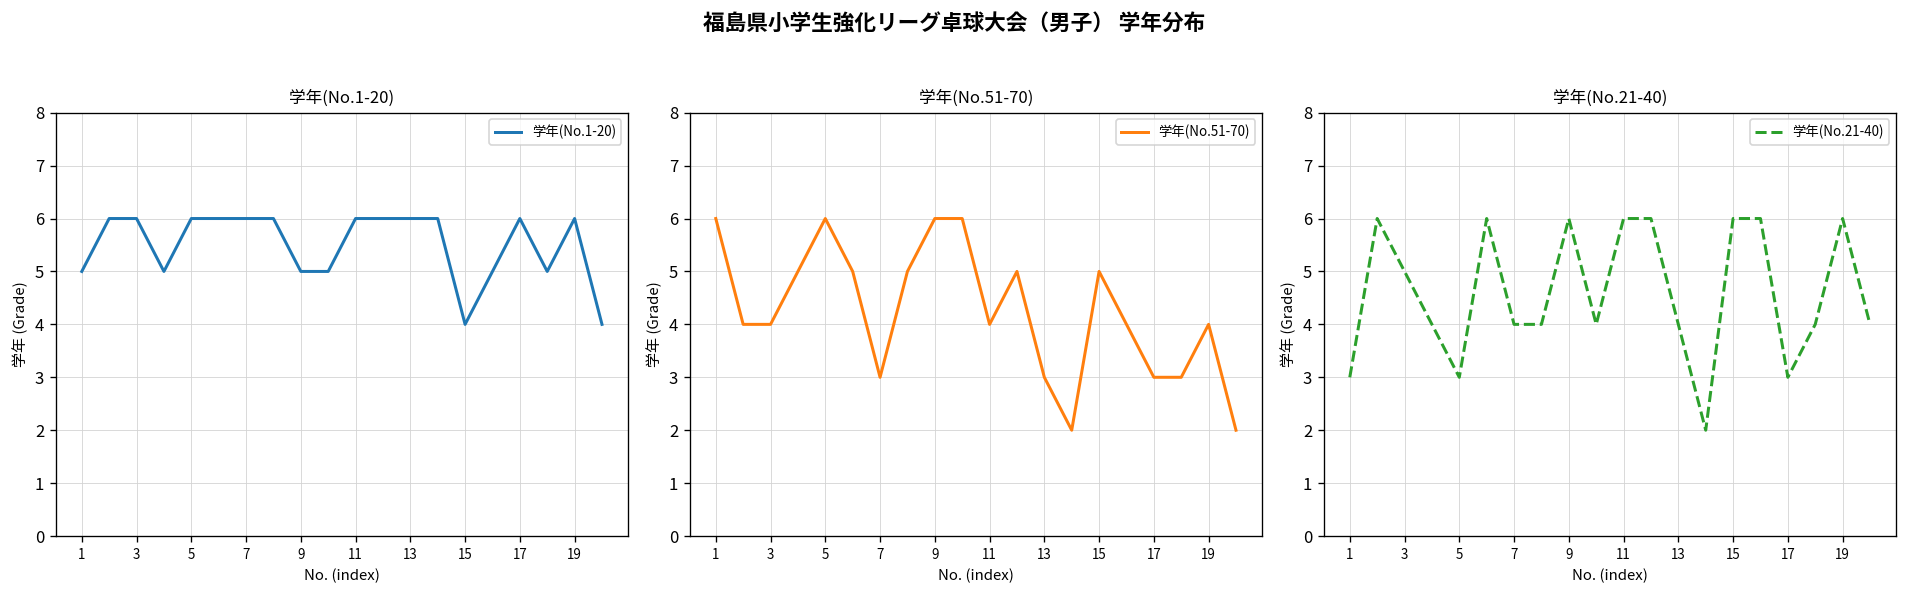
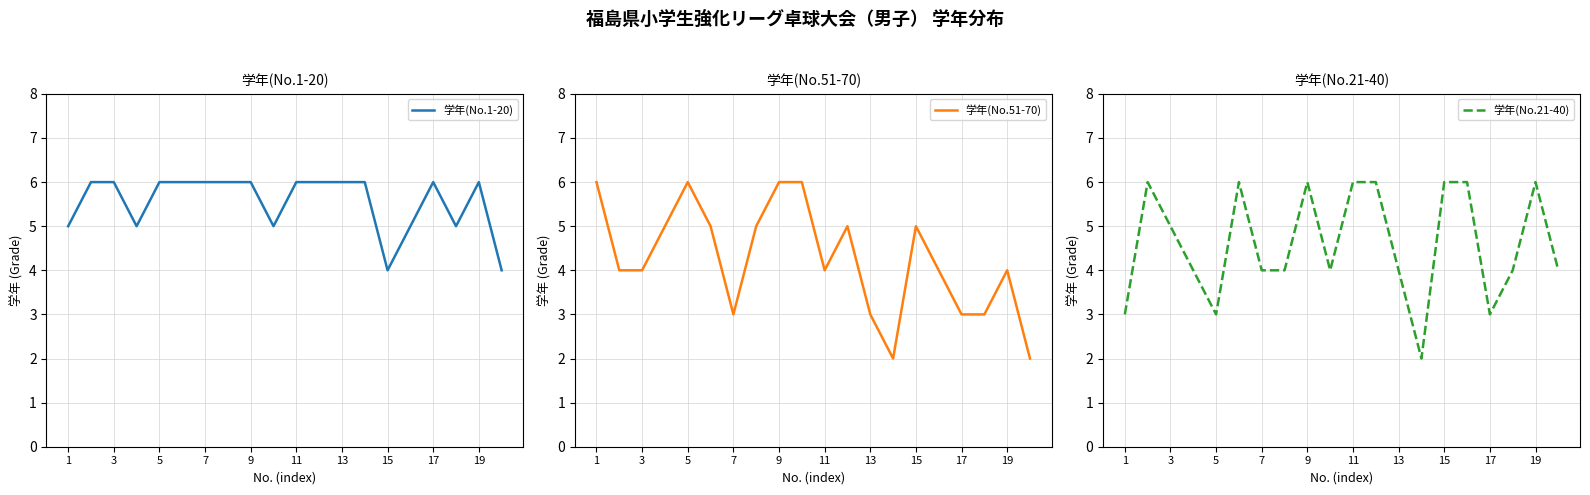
学年(No.1-20), 9: 5 -> 6
